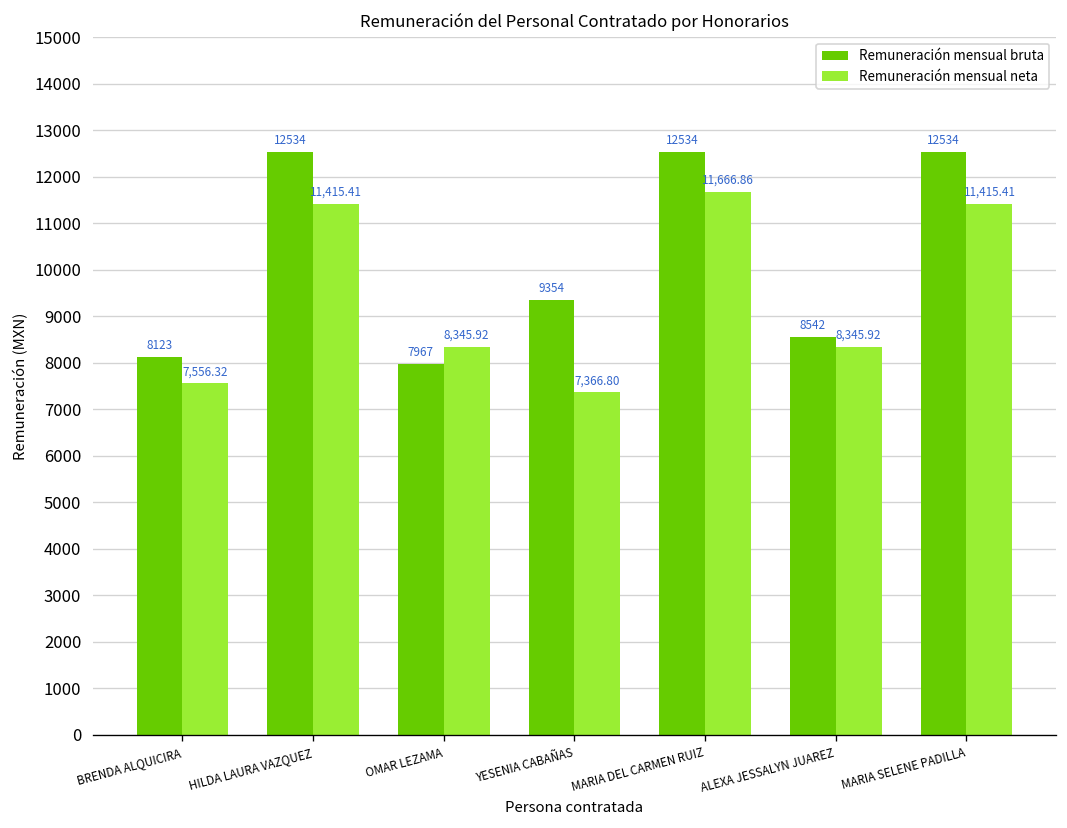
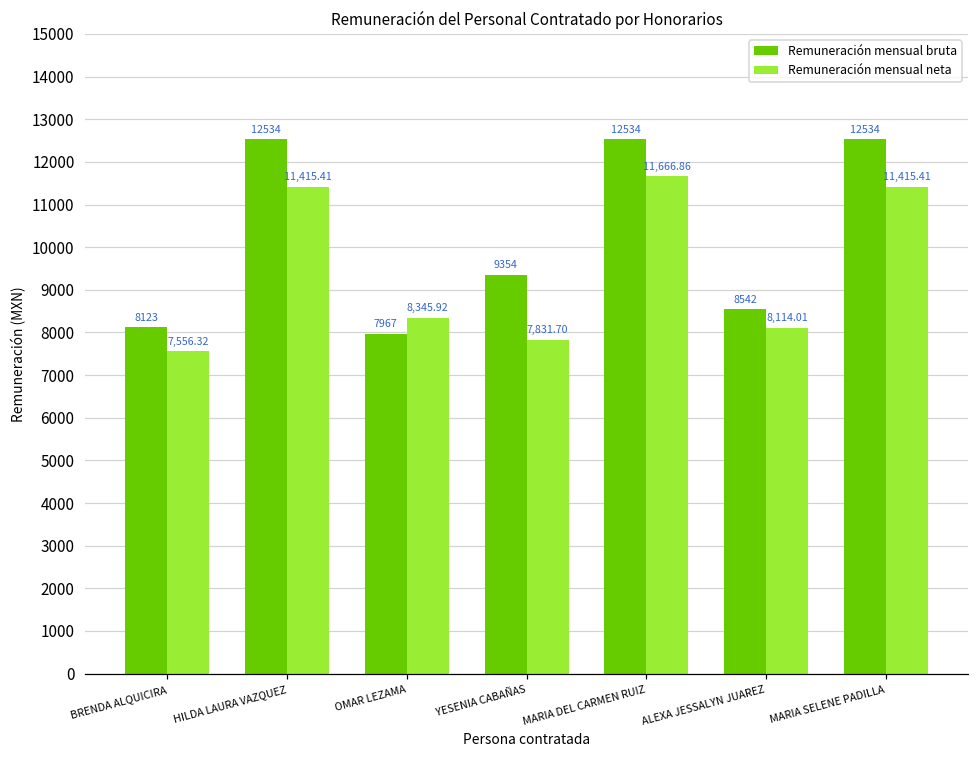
Remuneración mensual neta, YESENIA CABAÑAS: 7,366.80 -> 7,831.70
Remuneración mensual neta, ALEXA JESSALYN JUAREZ: 8,345.92 -> 8,114.01
